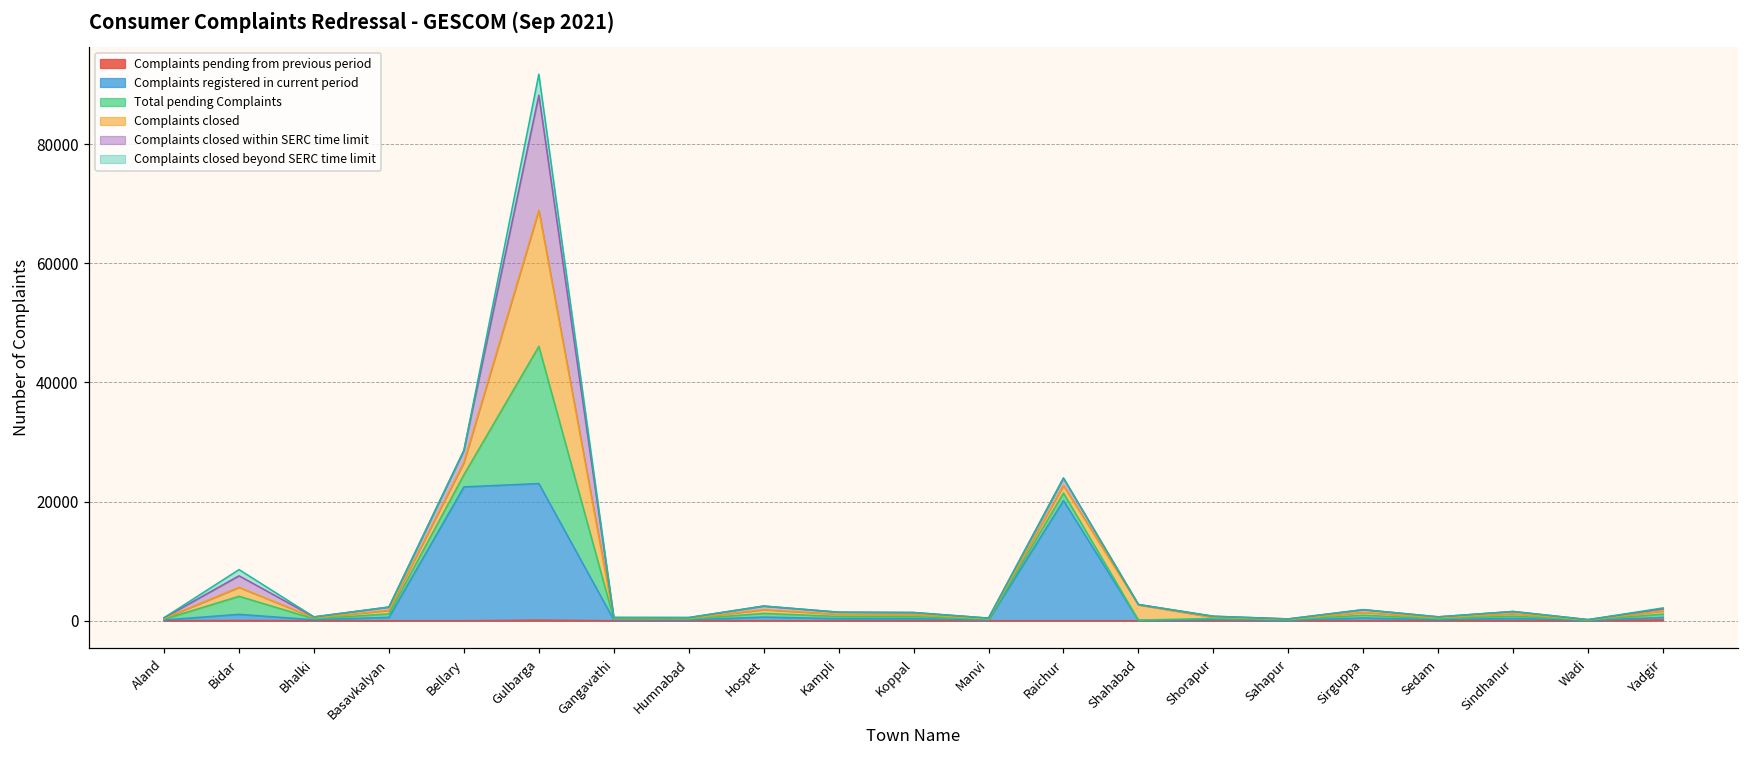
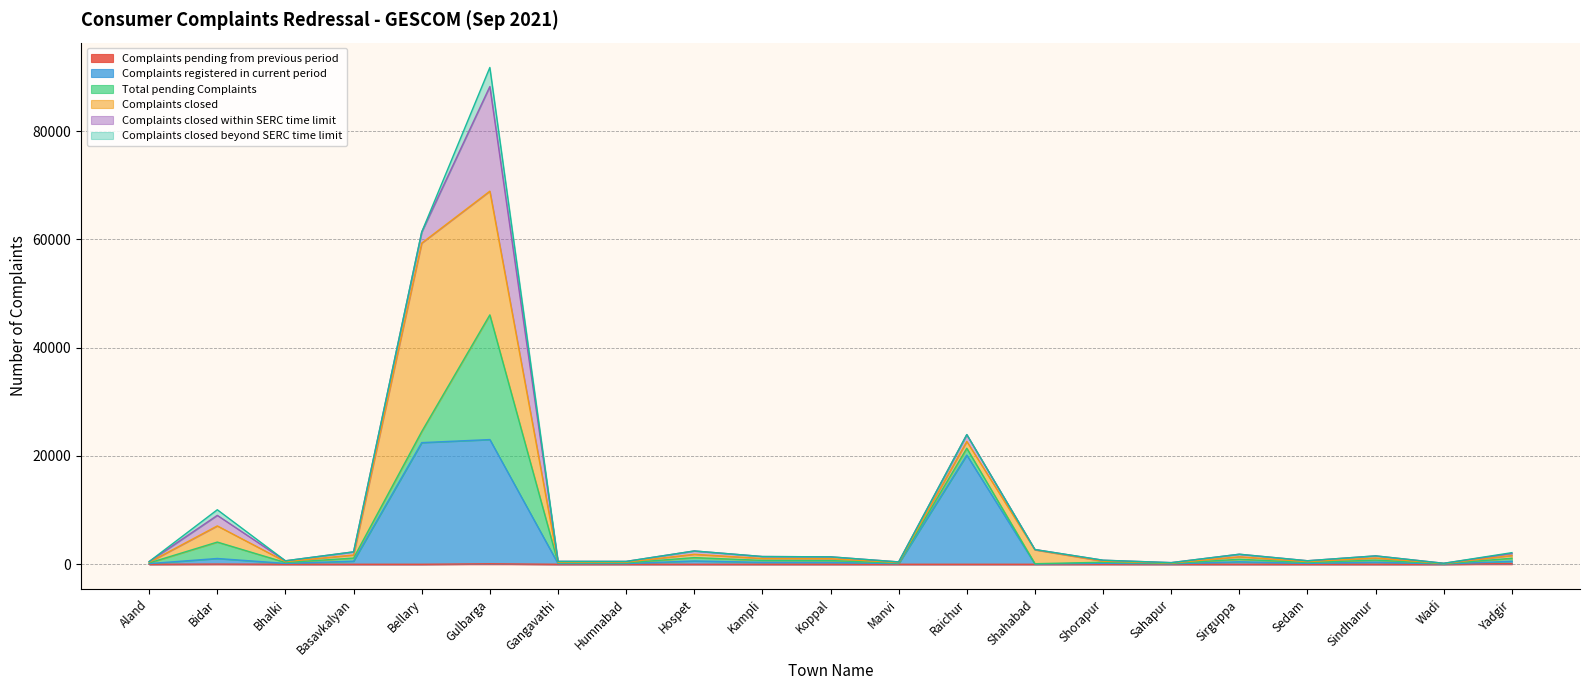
Complaints closed, Bidar: 1000 -> 3000
Complaints closed, Bellary: 2000 -> 35000
